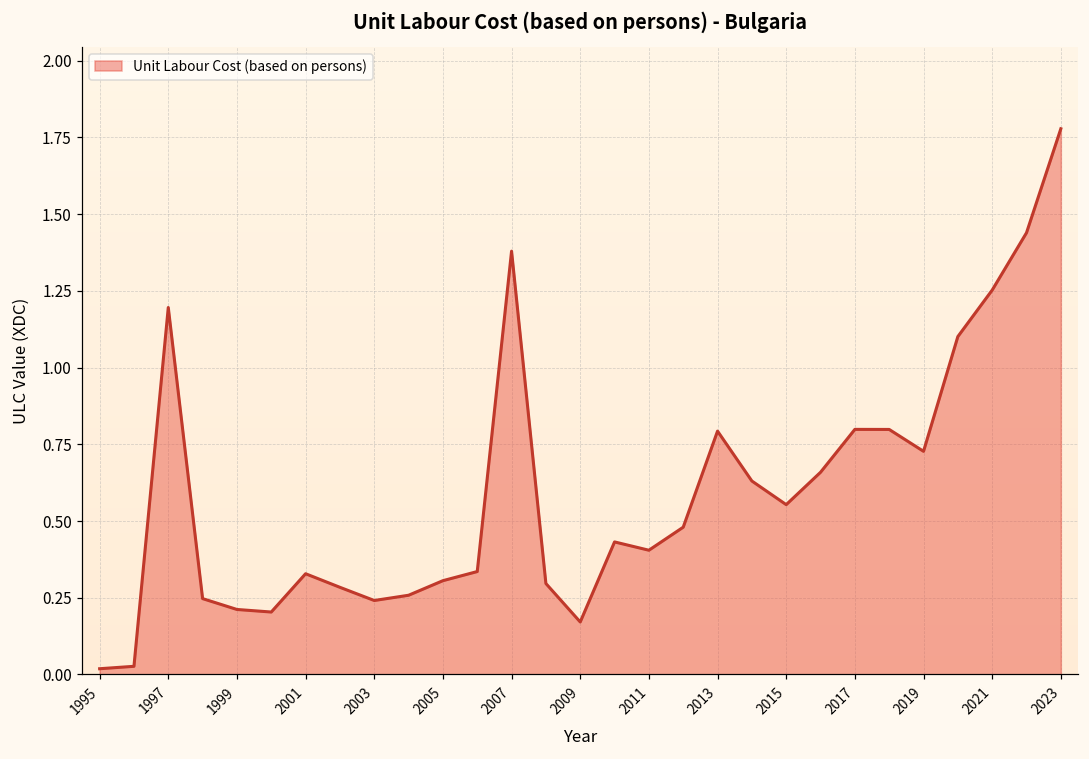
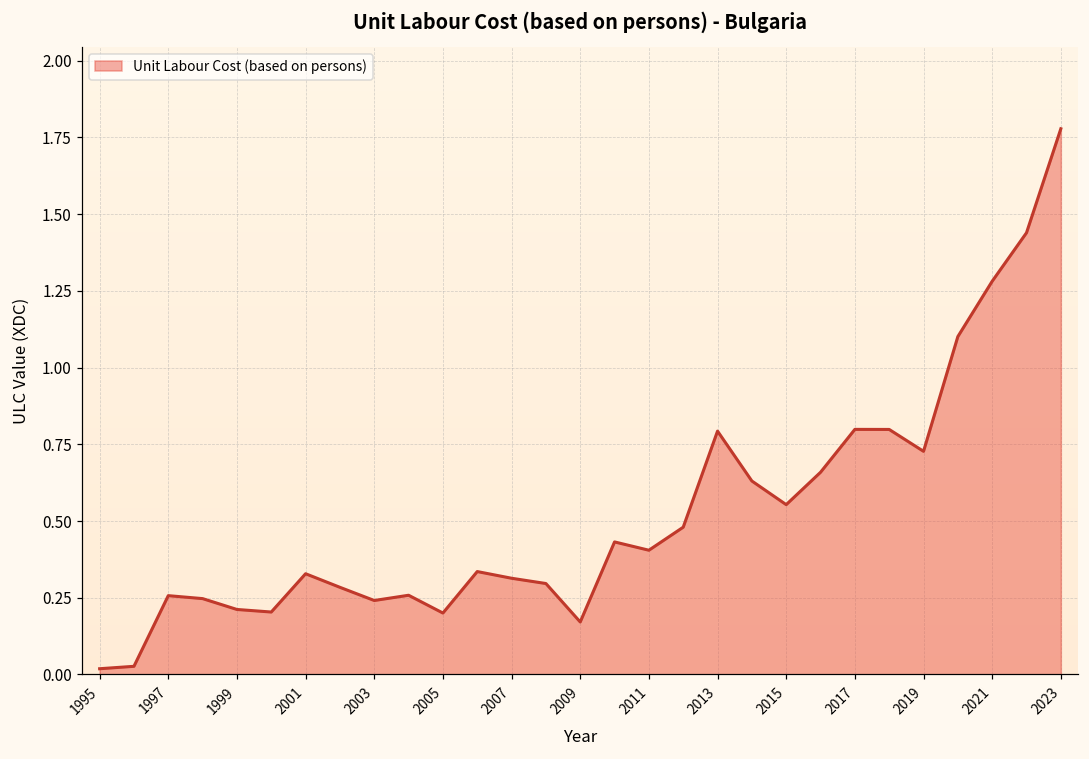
1997: 1.20 -> 0.26
2005: 0.31 -> 0.20
2007: 1.38 -> 0.31
2021: 1.25 -> 1.28
